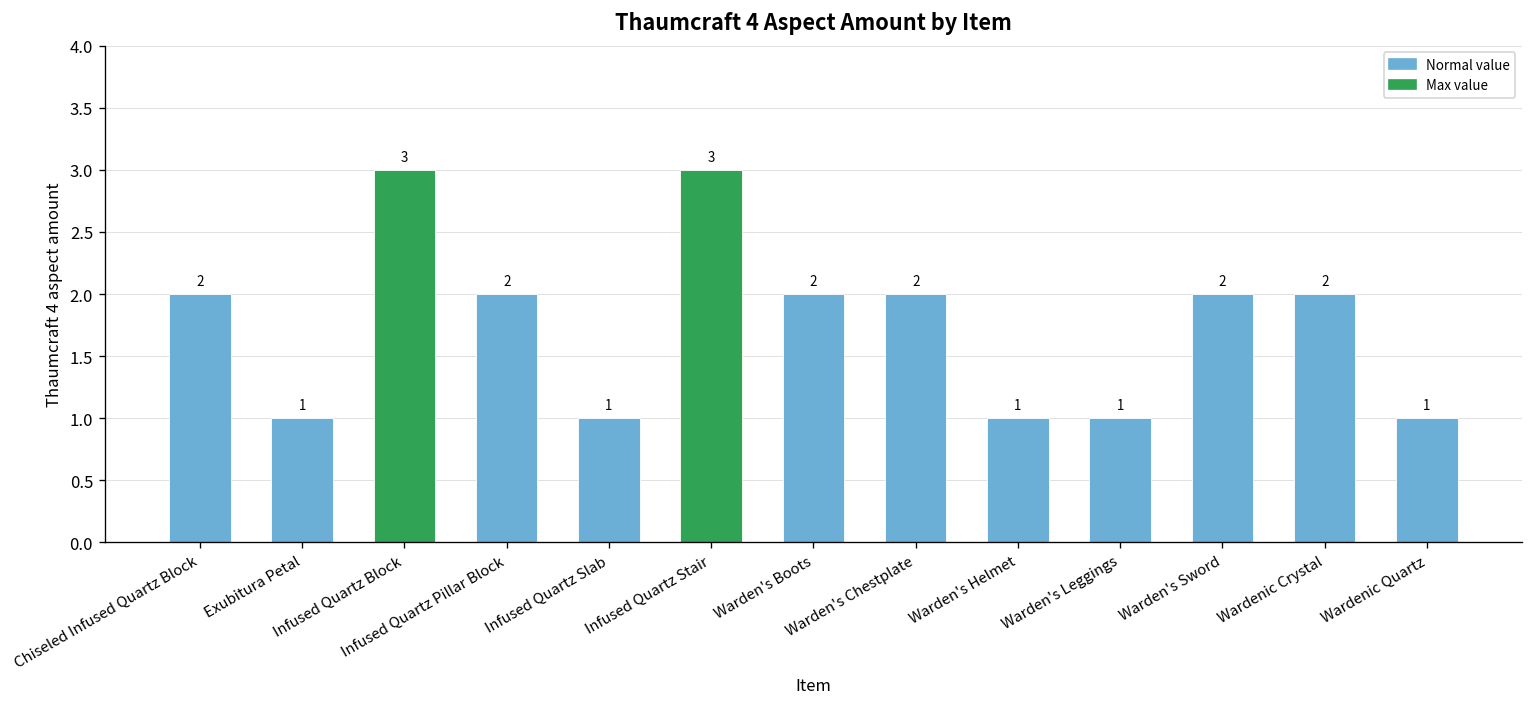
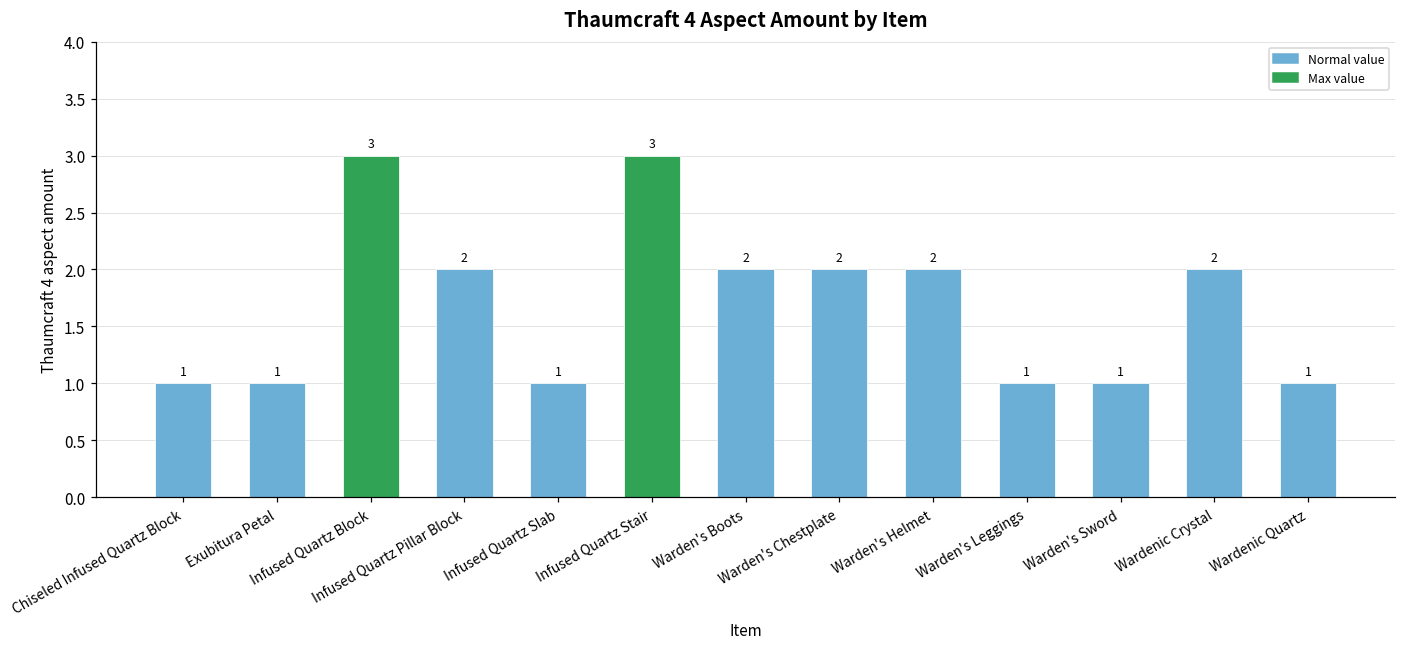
Chiseled Infused Quartz Block: 2 -> 1
Warden's Helmet: 1 -> 2
Warden's Sword: 2 -> 1
